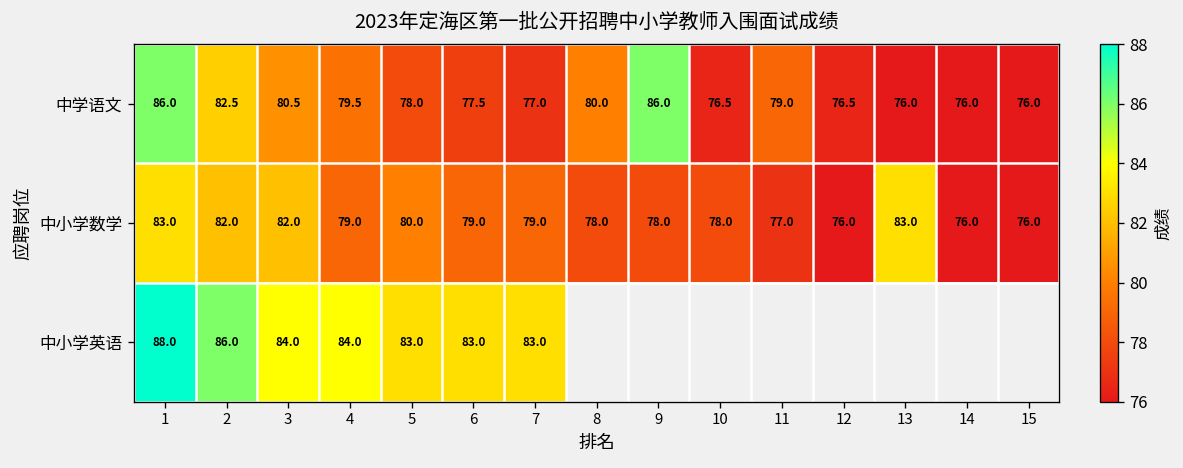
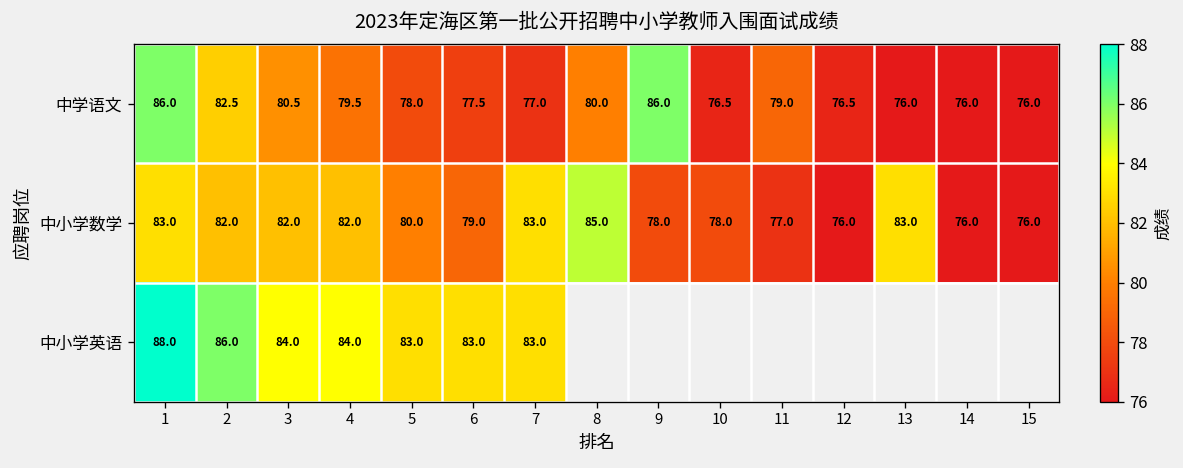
中小学数学, 4: 79.0 -> 82.0
中小学数学, 7: 79.0 -> 83.0
中小学数学, 8: 78.0 -> 85.0
